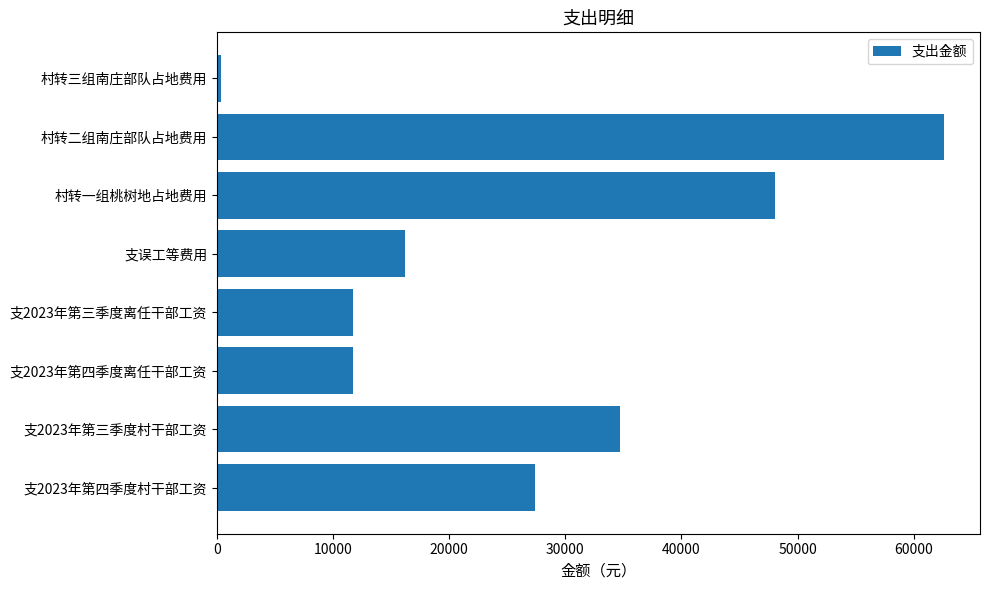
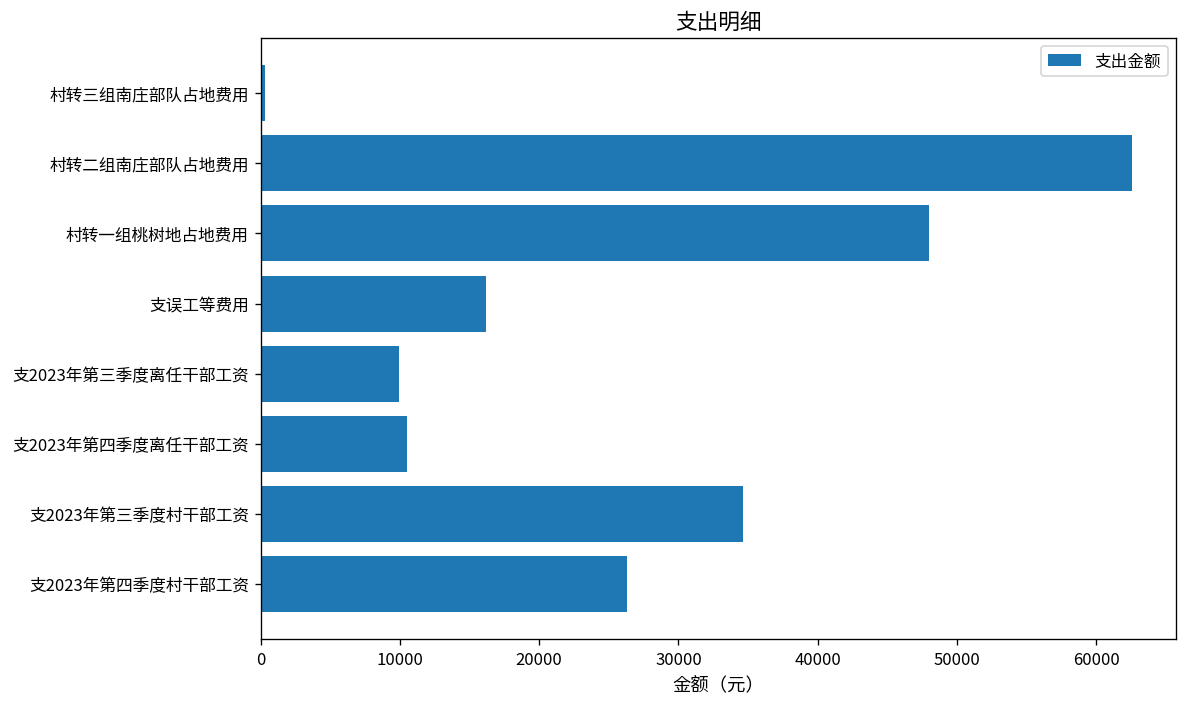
支2023年第三季度离任干部工资: 11700 -> 10000
支2023年第四季度离任干部工资: 11700 -> 10500
支2023年第四季度村干部工资: 27400 -> 26300
